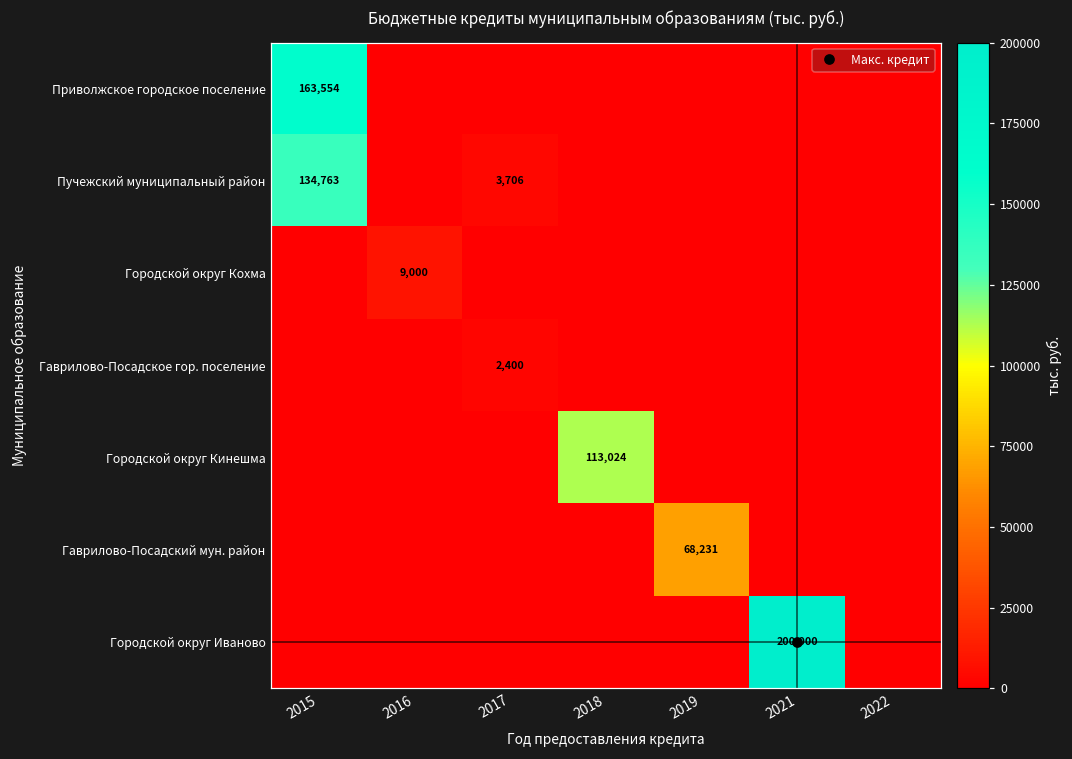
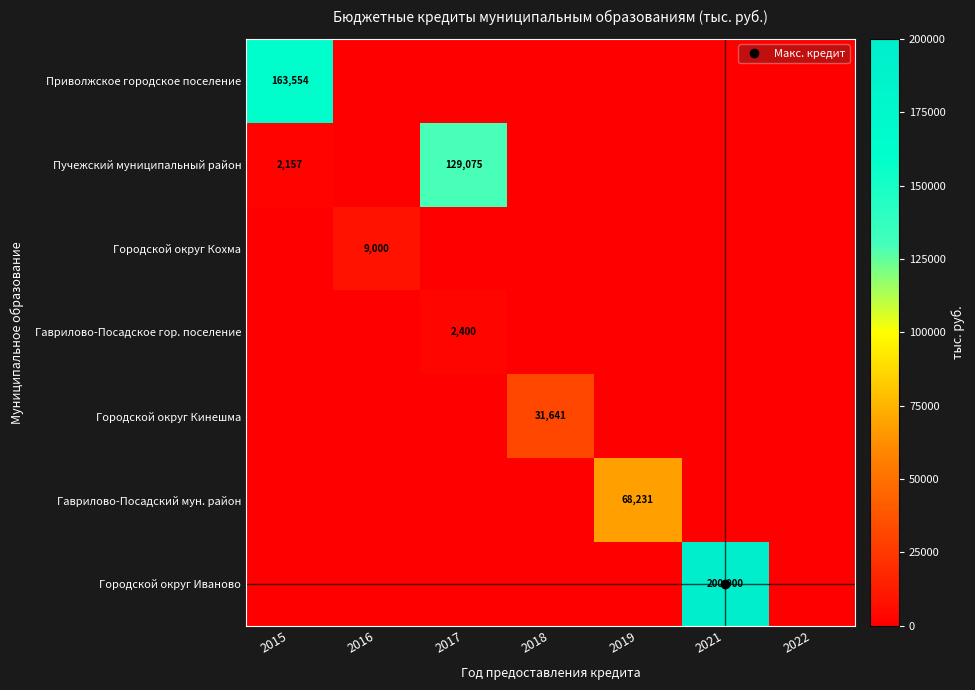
Пучежский муниципальный район, 2015: 134,763 -> 2,157
Пучежский муниципальный район, 2017: 3,706 -> 129,075
Городской округ Кинешма, 2018: 113,024 -> 31,641
